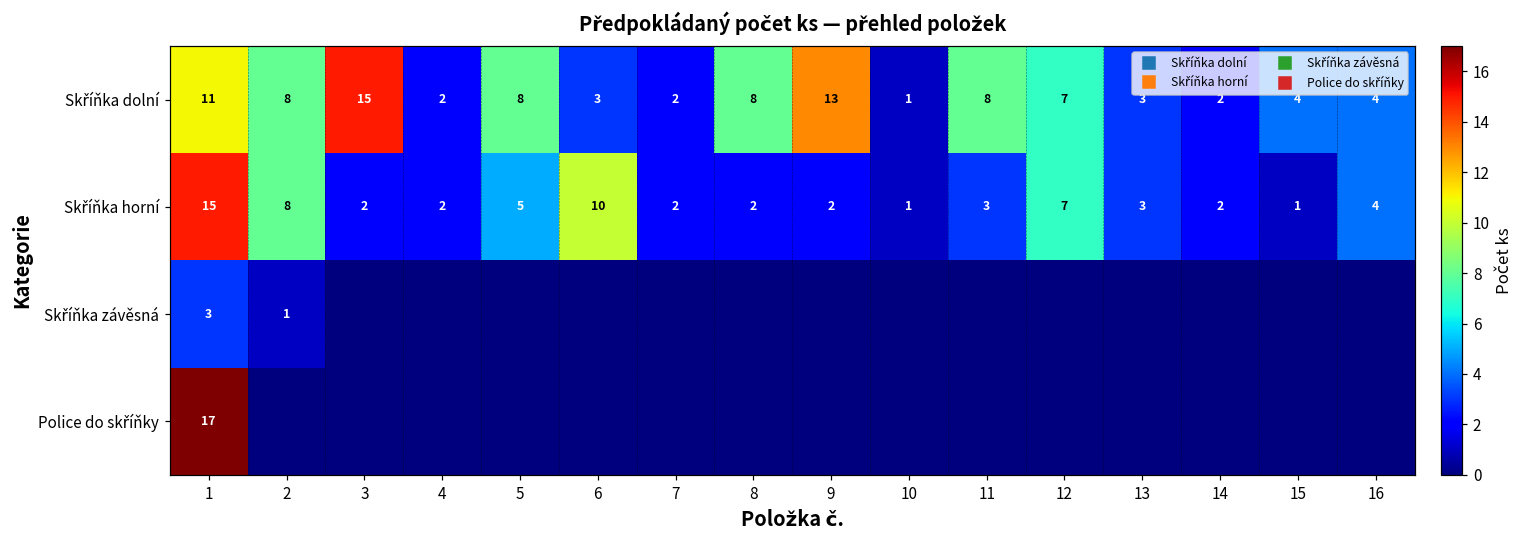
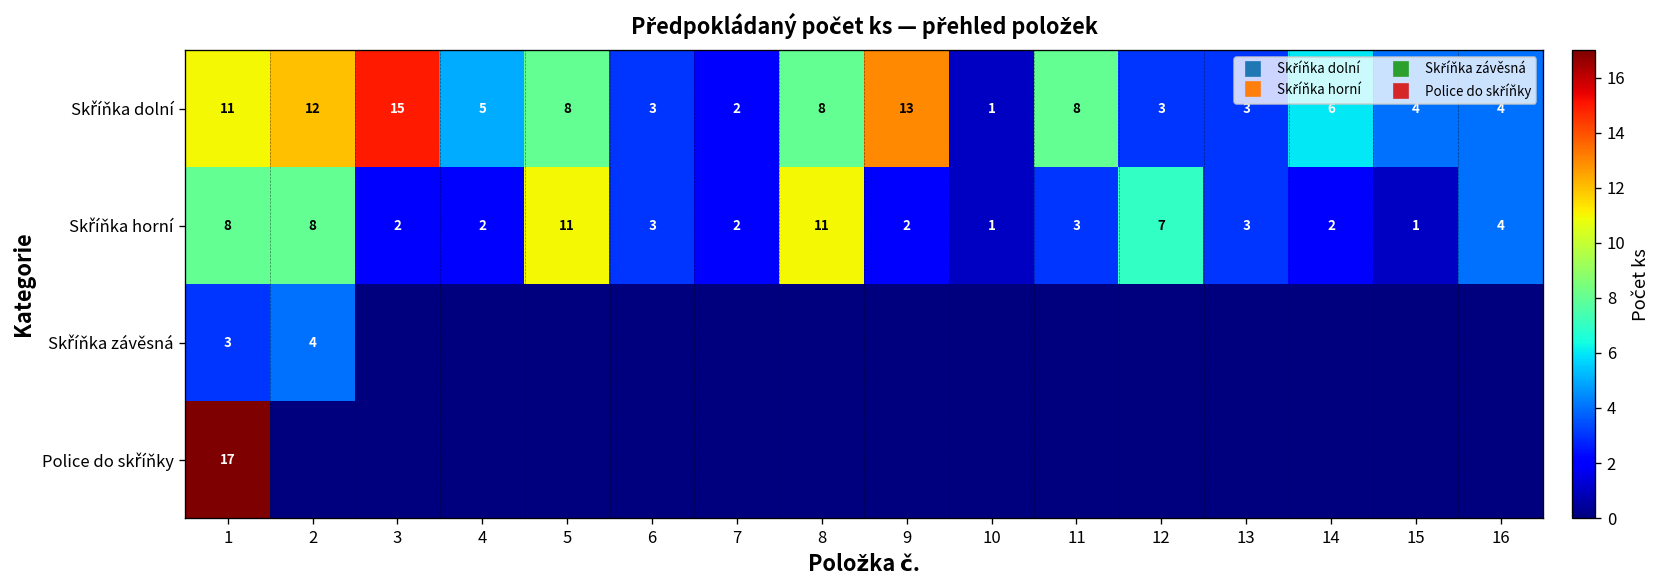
Skříňka dolní, 2: 8 -> 12
Skříňka dolní, 4: 2 -> 5
Skříňka dolní, 12: 7 -> 3
Skříňka dolní, 14: 2 -> 6
Skříňka horní, 1: 15 -> 8
Skříňka horní, 5: 5 -> 11
Skříňka horní, 6: 10 -> 3
Skříňka horní, 8: 2 -> 11
Skříňka závěsná, 2: 1 -> 4
